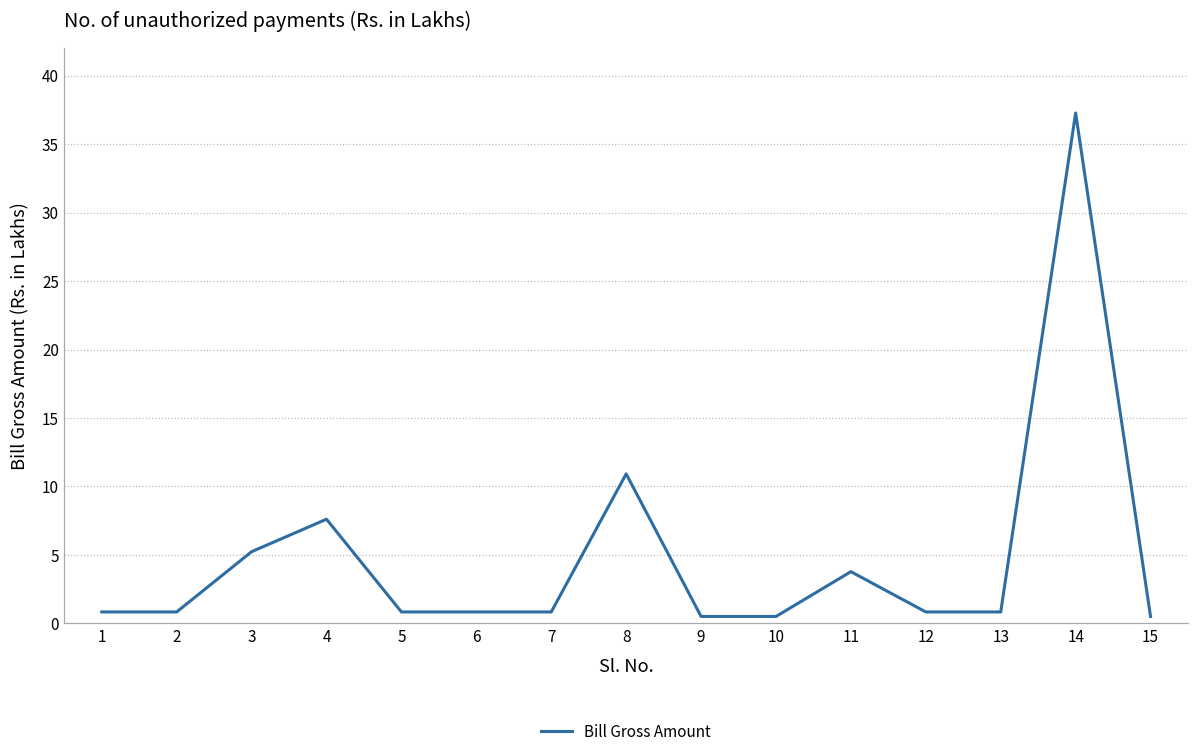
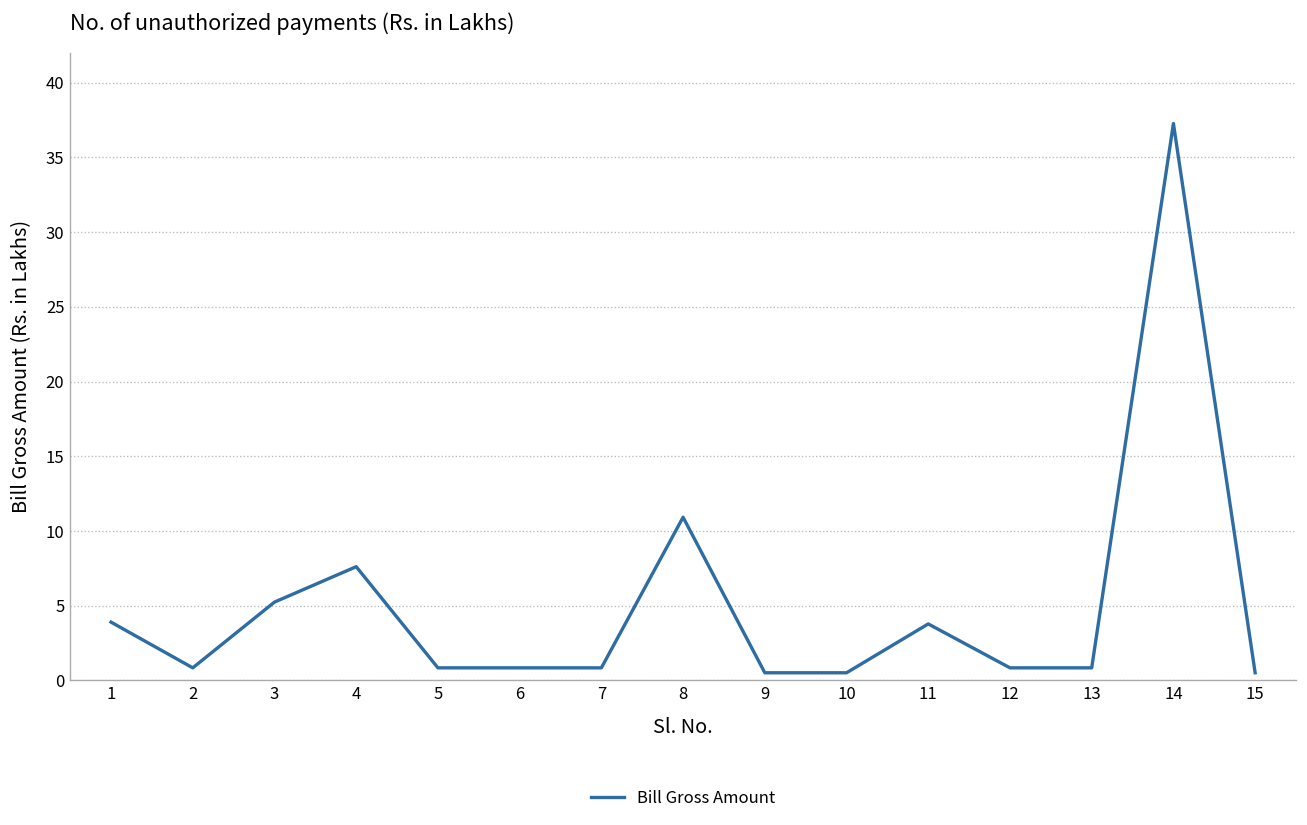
1: 0.8 -> 3.9
